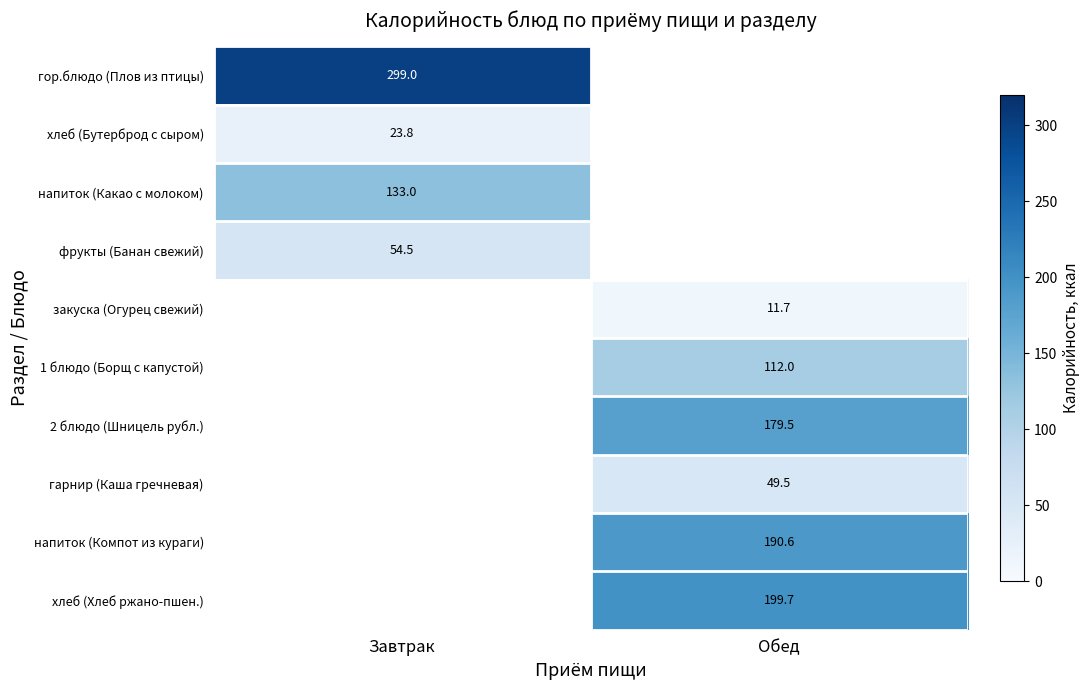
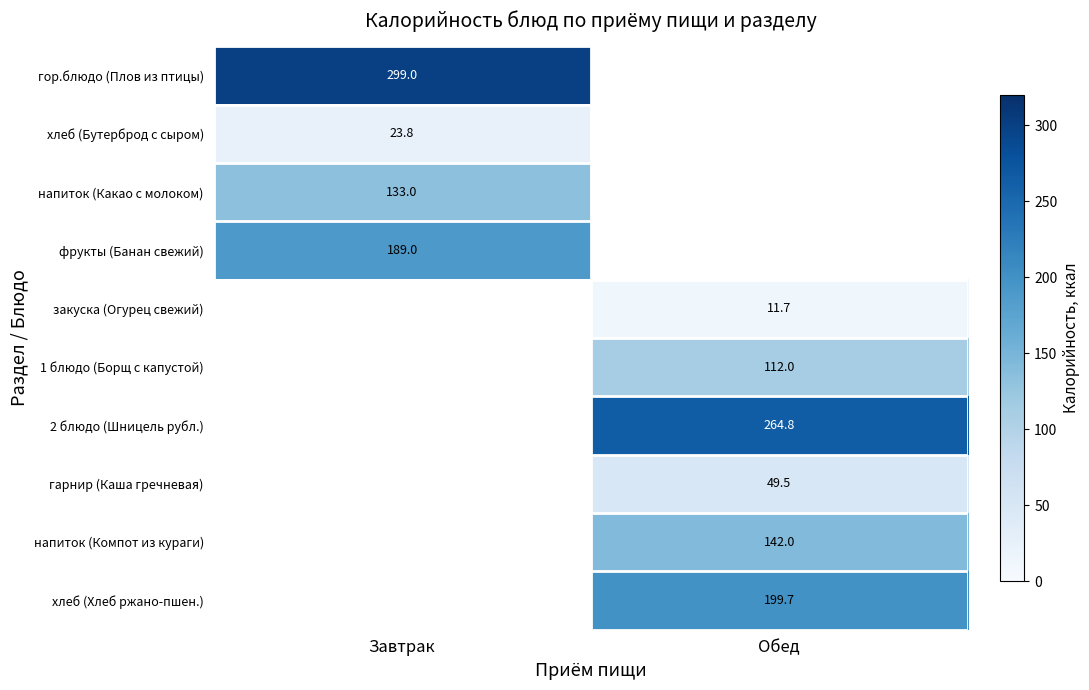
фрукты (Банан свежий), Завтрак: 54.5 -> 189.0
2 блюдо (Шницель рубл.), Обед: 179.5 -> 264.8
напиток (Компот из кураги), Обед: 190.6 -> 142.0
